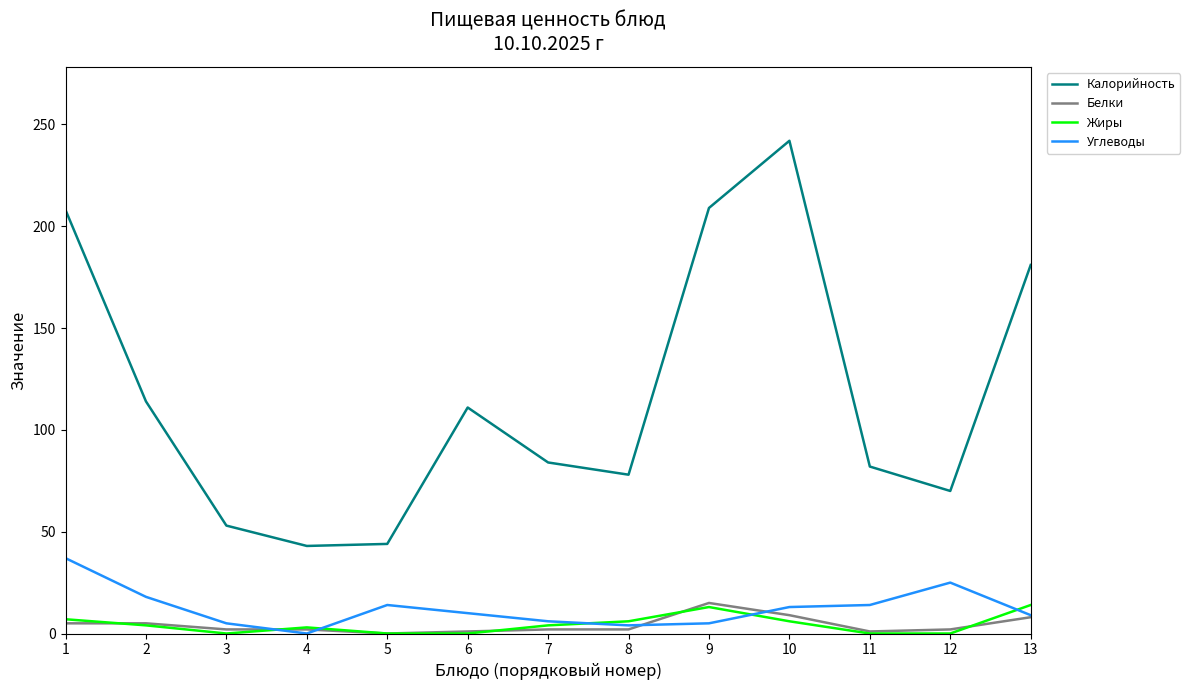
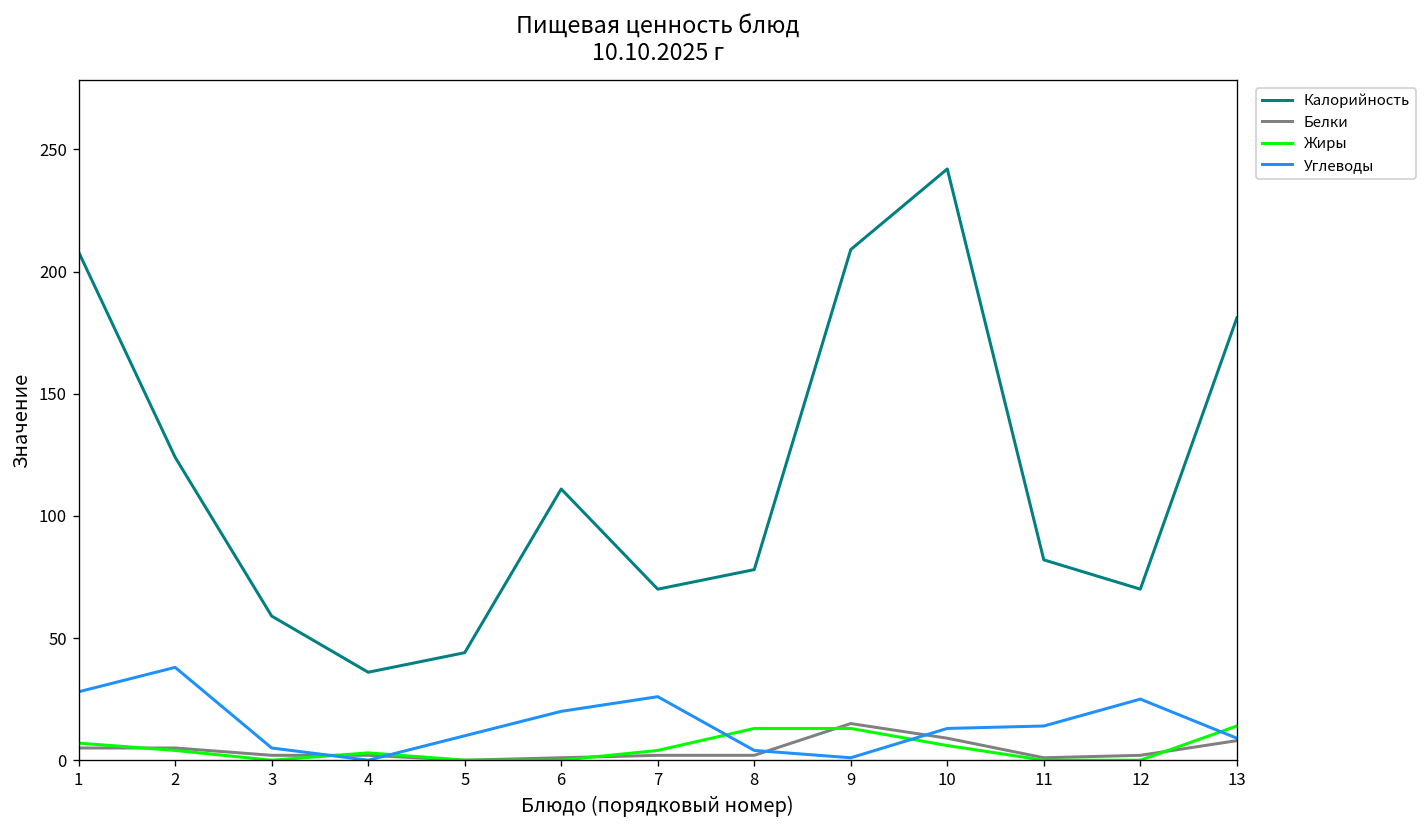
Углеводы, 1: 37 -> 28
Калорийность, 2: 114 -> 124
Углеводы, 2: 18 -> 38
Калорийность, 3: 53 -> 59
Калорийность, 4: 43 -> 36
Углеводы, 5: 14 -> 10
Углеводы, 6: 10 -> 20
Калорийность, 7: 84 -> 70
Углеводы, 7: 6 -> 26
Жиры, 8: 6 -> 13
Углеводы, 9: 5 -> 1
